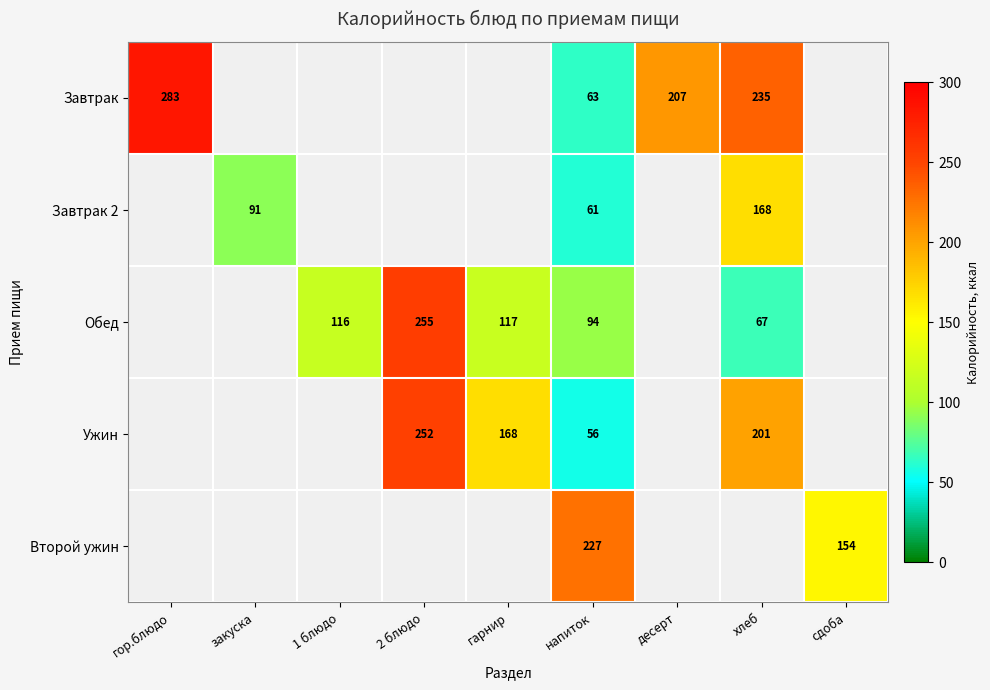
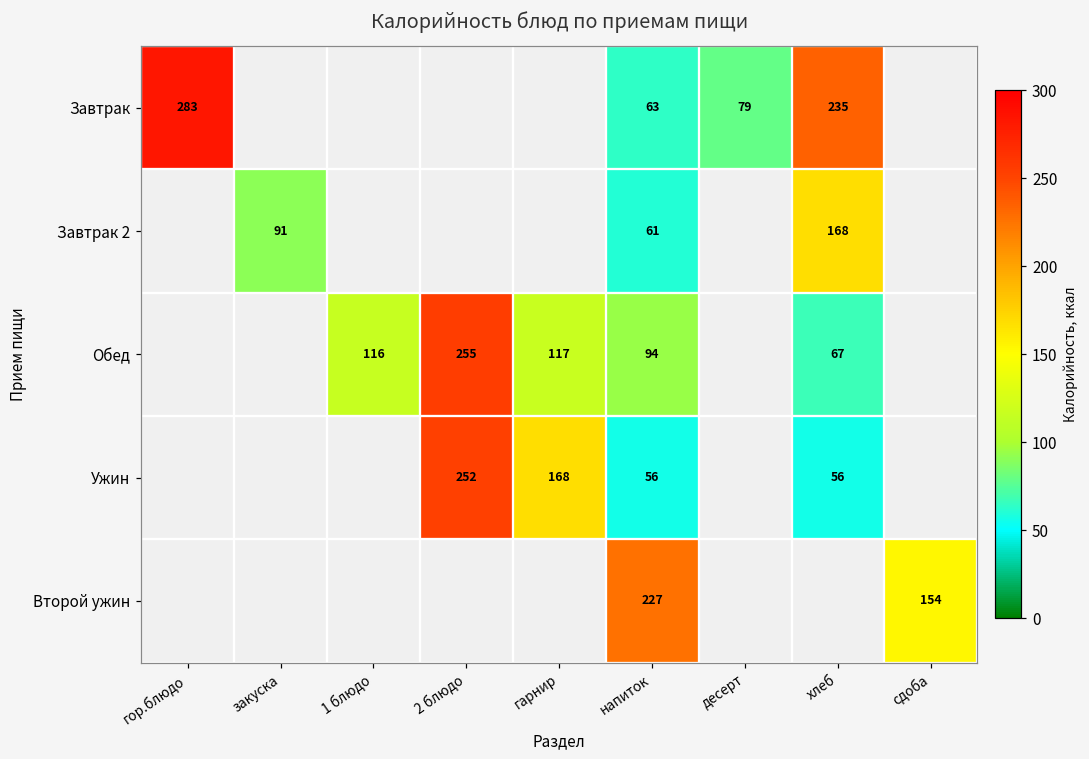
Завтрак, десерт: 207 -> 79
Ужин, хлеб: 201 -> 56
